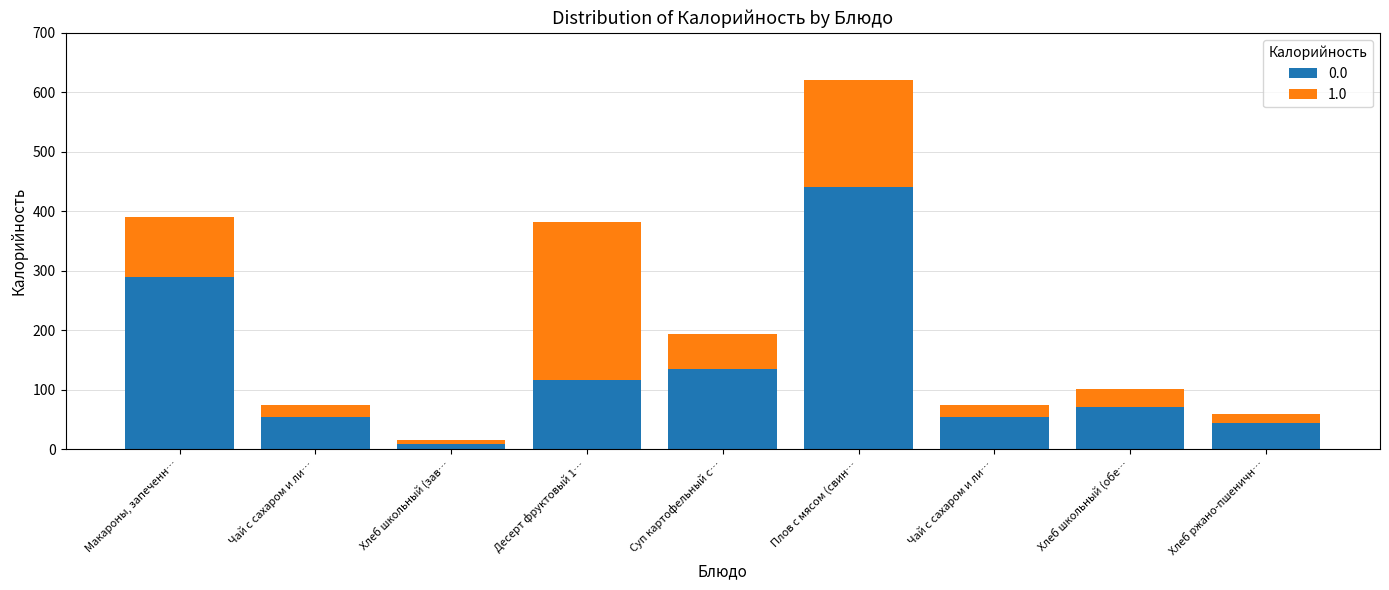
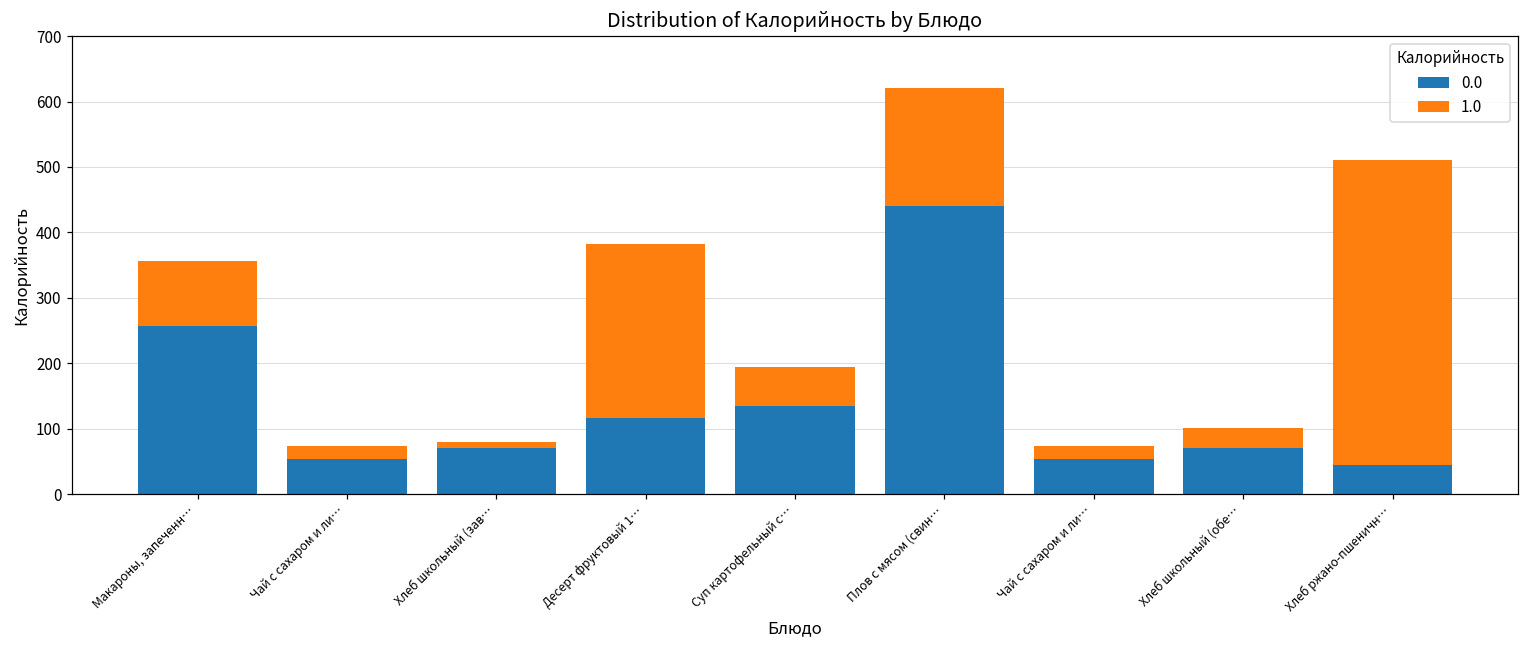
0.0, Макароны, запеченн…: 290 -> 260
0.0, Хлеб школьный (зав…: 10 -> 70
1.0, Хлеб ржано-пшеничн…: 20 -> 470
